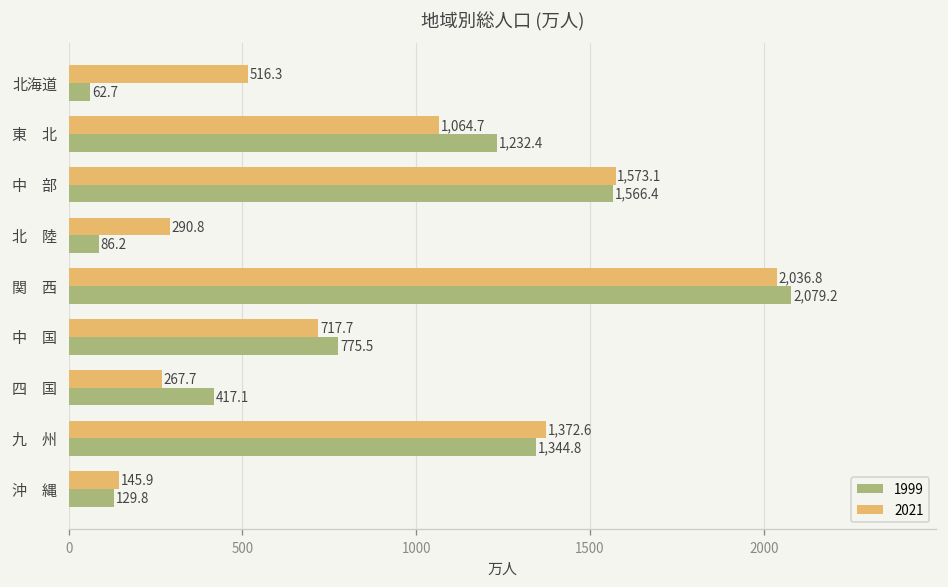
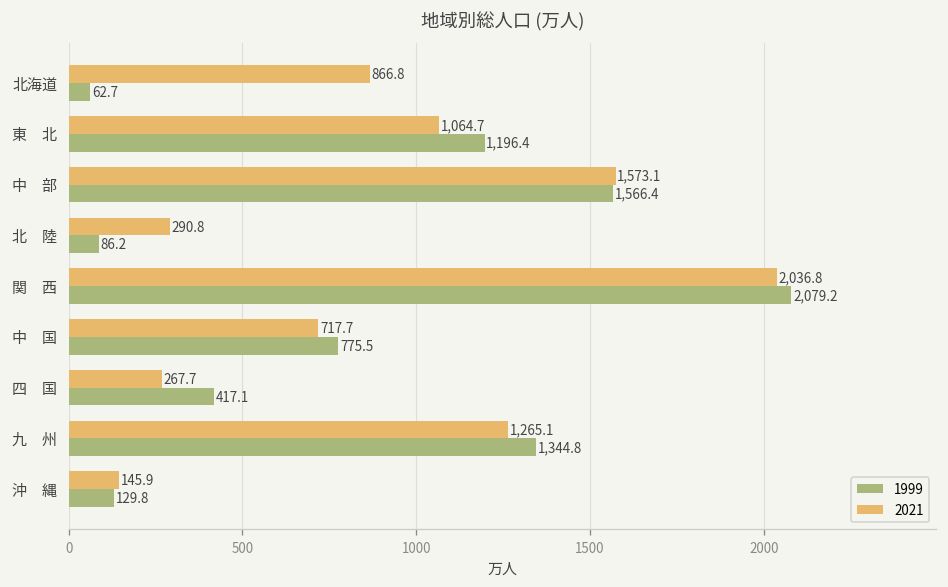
2021, 北海道: 516.3 -> 866.8
1999, 東 北: 1,232.4 -> 1,196.4
2021, 九 州: 1,372.6 -> 1,265.1
